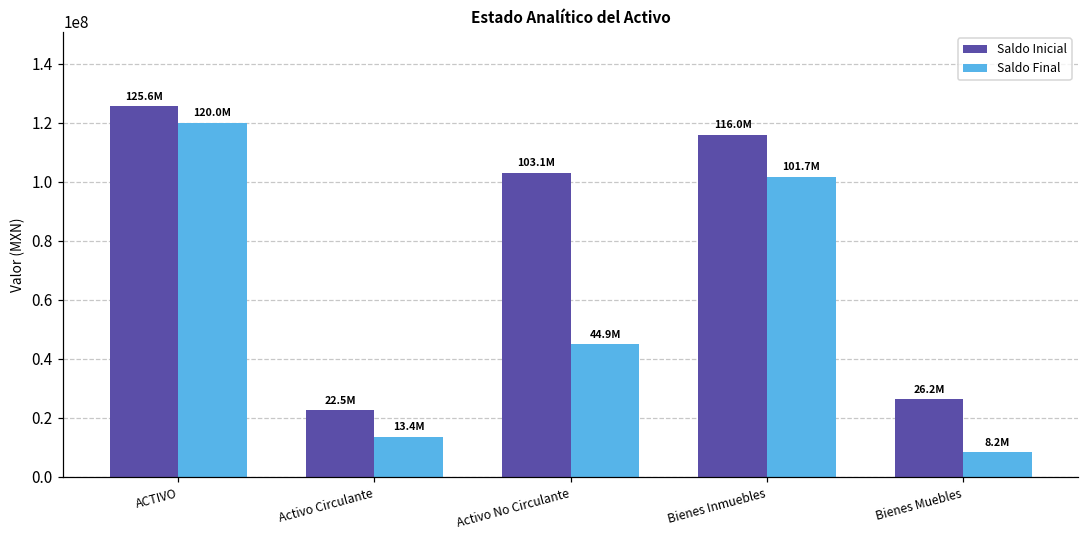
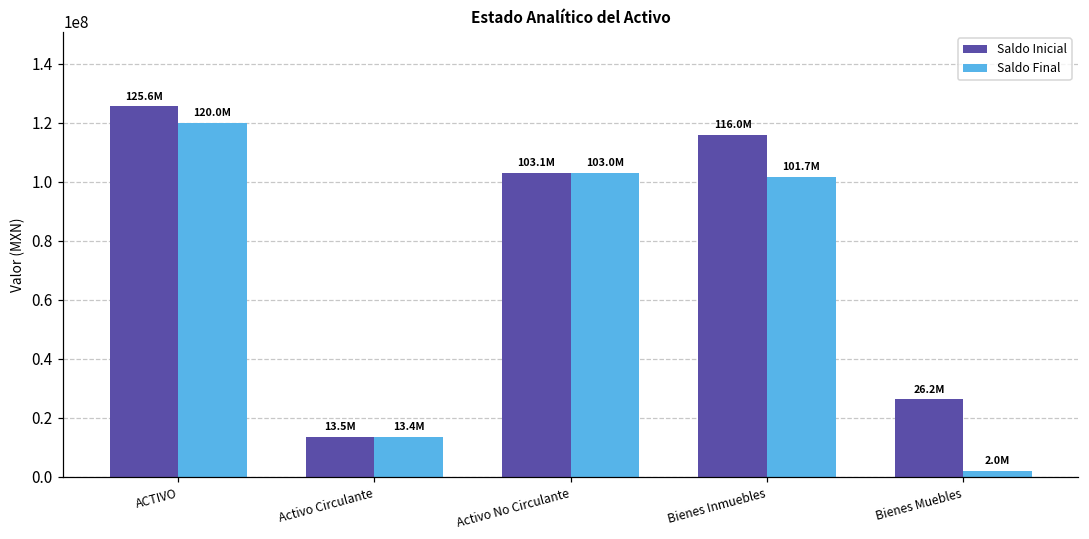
Saldo Inicial, Activo Circulante: 22.5M -> 13.5M
Saldo Final, Activo No Circulante: 44.9M -> 103.0M
Saldo Final, Bienes Muebles: 8.2M -> 2.0M
